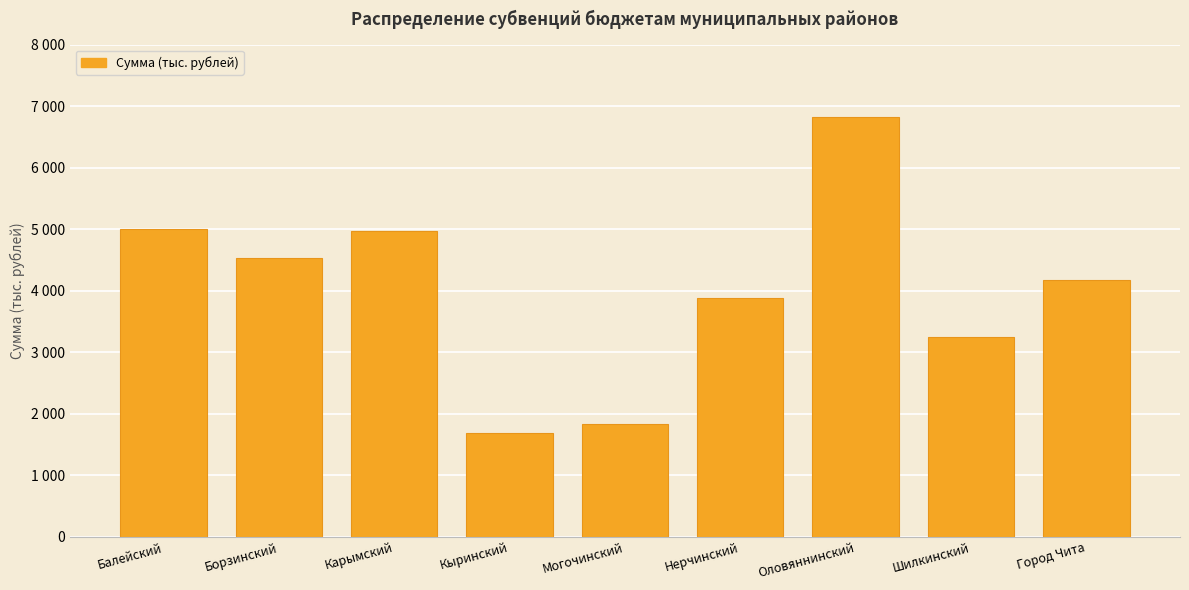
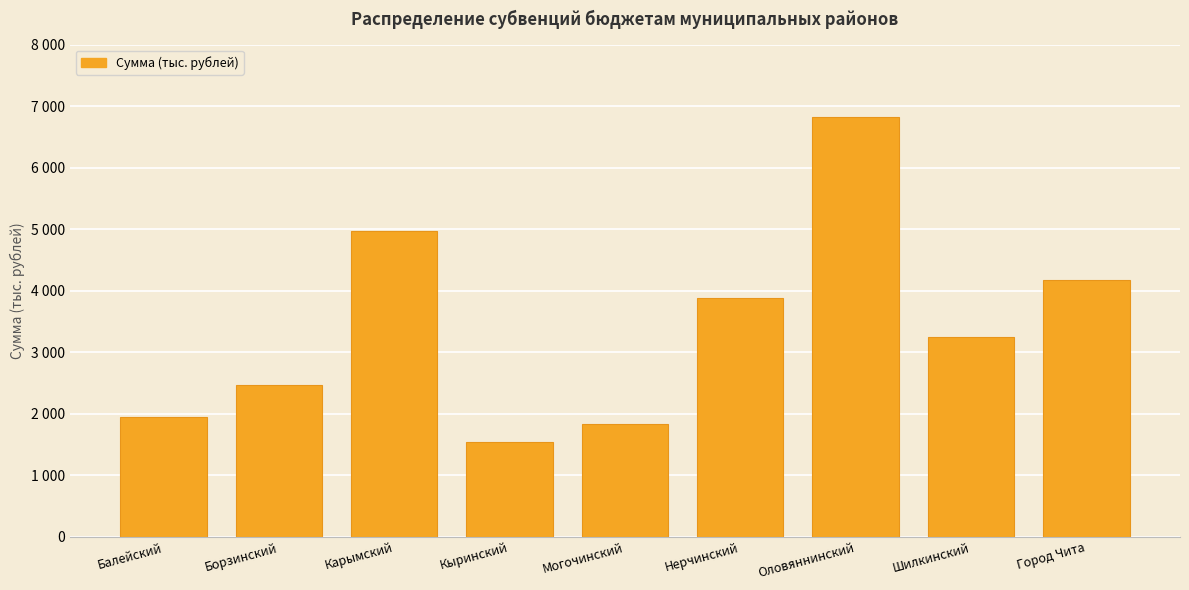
Балейский: 5000 -> 1900
Борзинский: 4500 -> 2500
Кыринский: 1700 -> 1600
